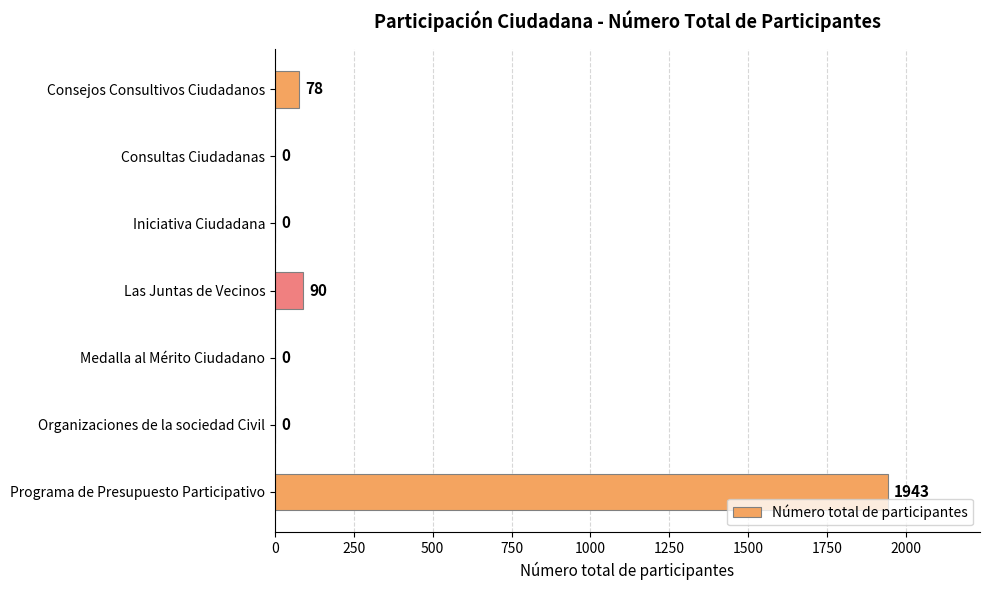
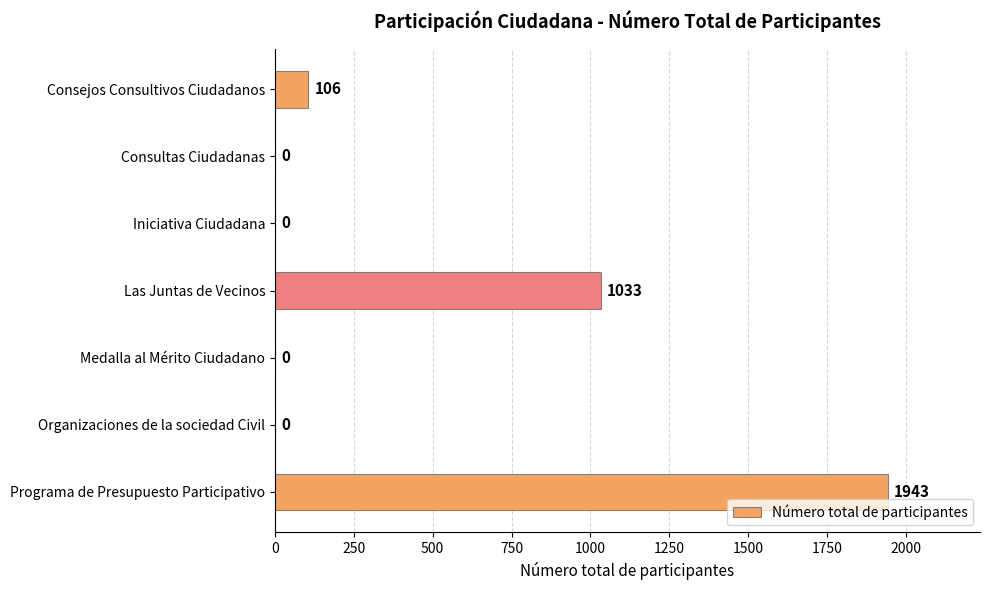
Consejos Consultivos Ciudadanos: 78 -> 106
Las Juntas de Vecinos: 90 -> 1033
